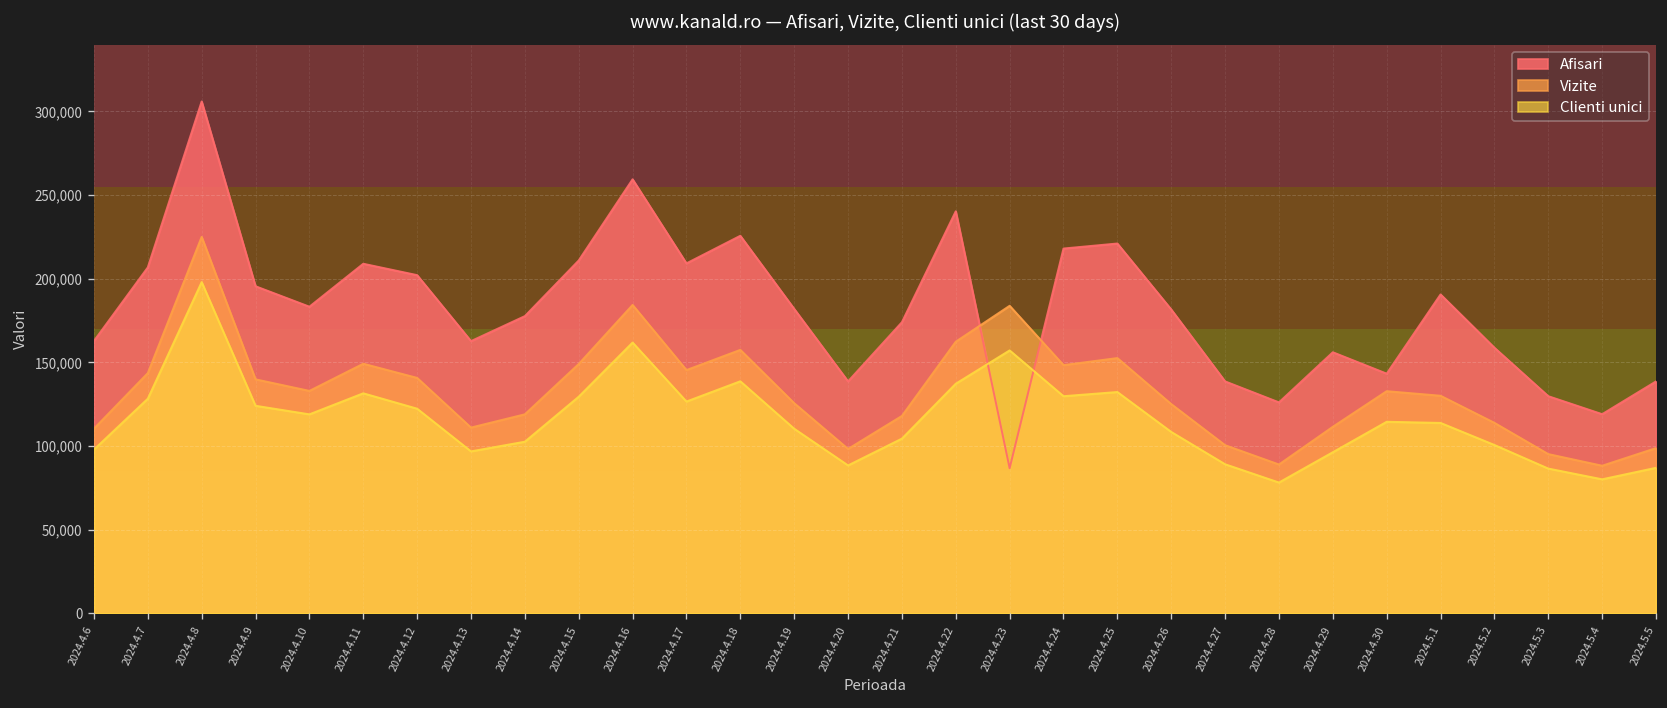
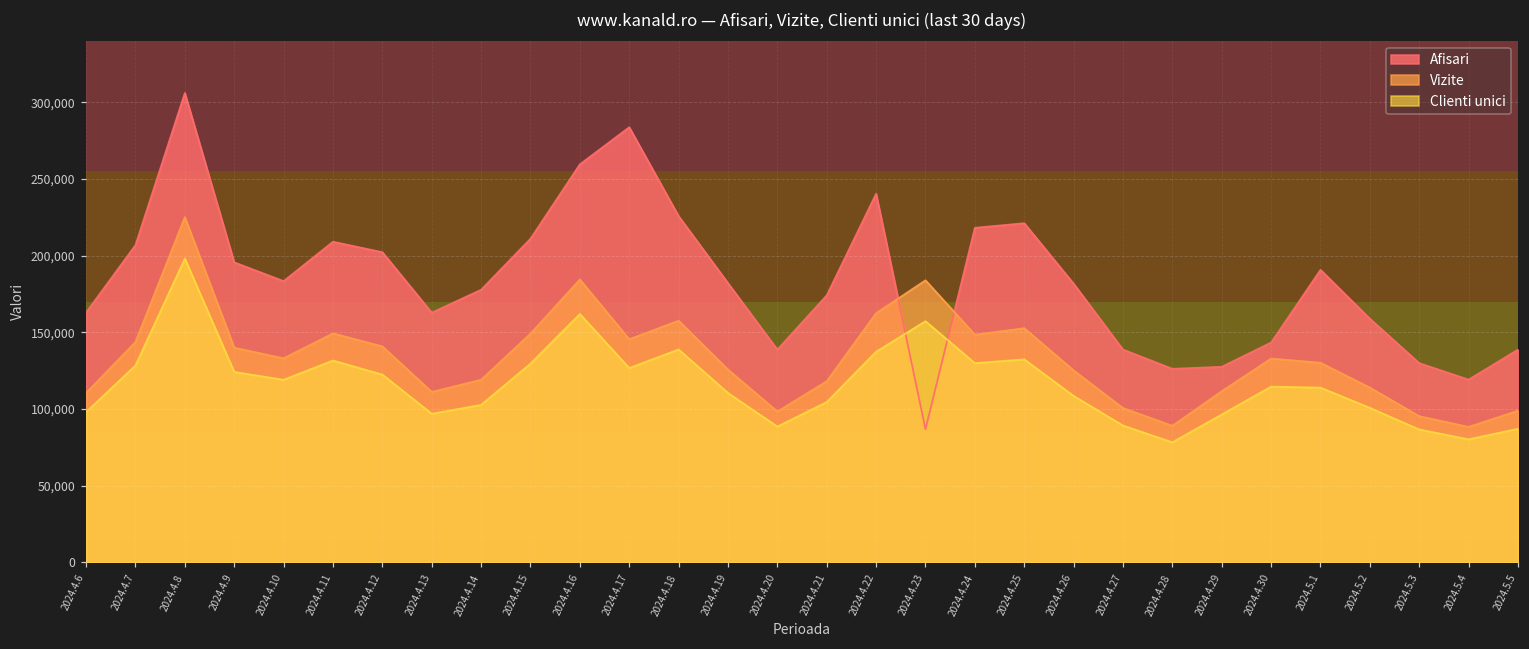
Afisari, 2024.4.17: 209,000 -> 284,000
Afisari, 2024.4.29: 156,000 -> 127,000
